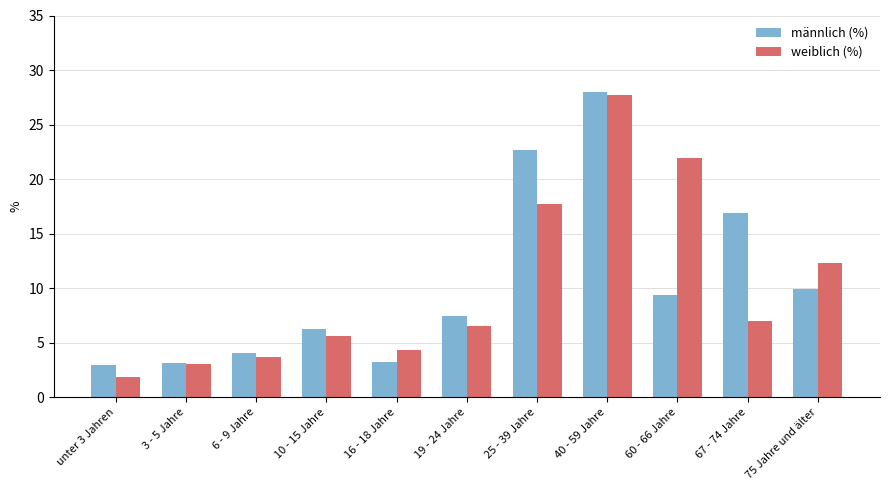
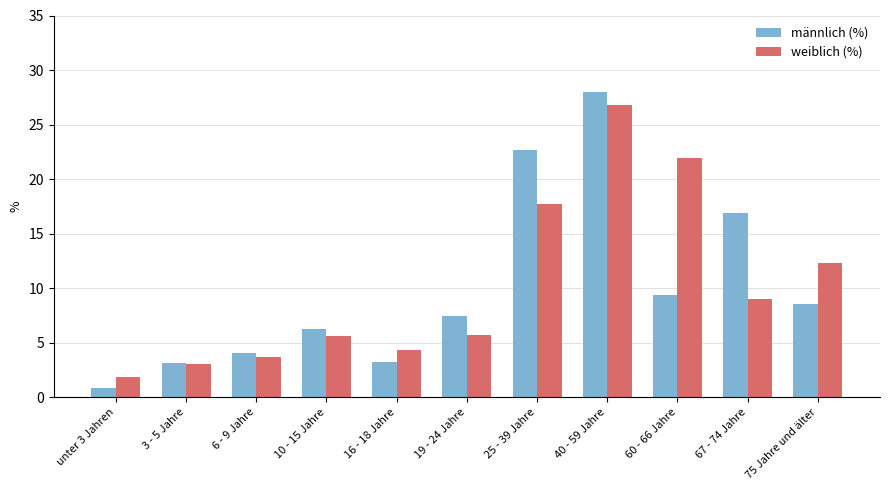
männlich (%), unter 3 Jahren: 2.9 -> 0.8
weiblich (%), 19 - 24 Jahre: 6.5 -> 5.7
weiblich (%), 40 - 59 Jahre: 27.7 -> 26.8
weiblich (%), 67 - 74 Jahre: 7 -> 9
männlich (%), 75 Jahre und älter: 9.9 -> 8.5
